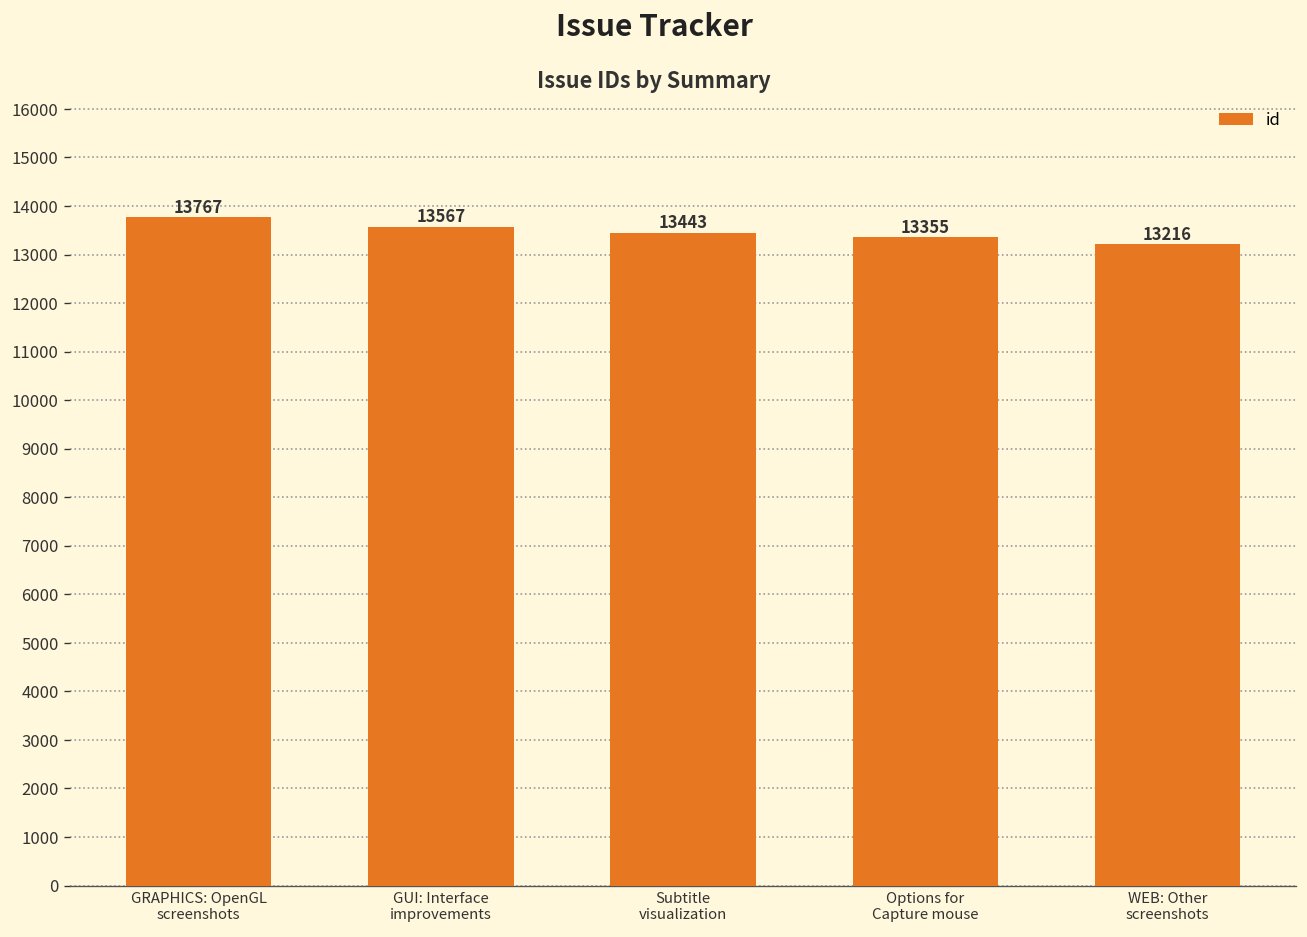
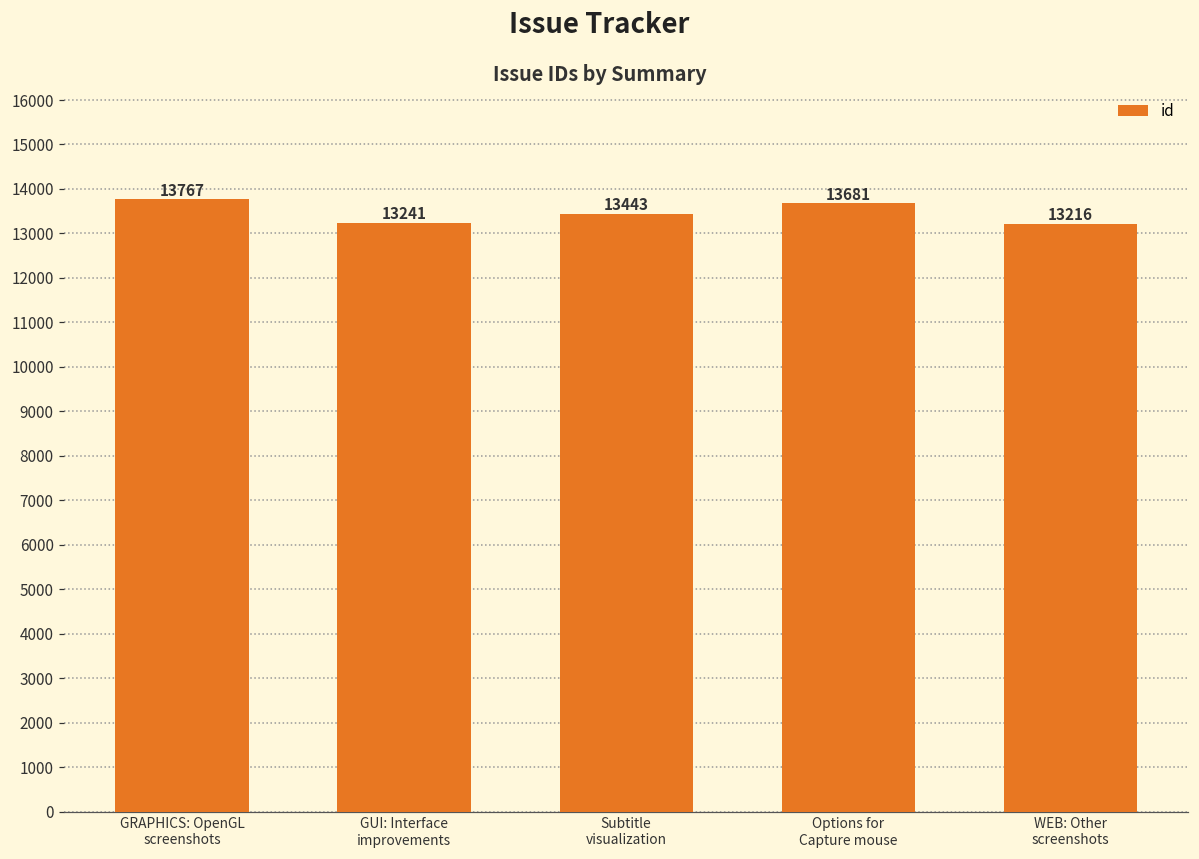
GUI: Interface improvements: 13567 -> 13241
Options for Capture mouse: 13355 -> 13681
